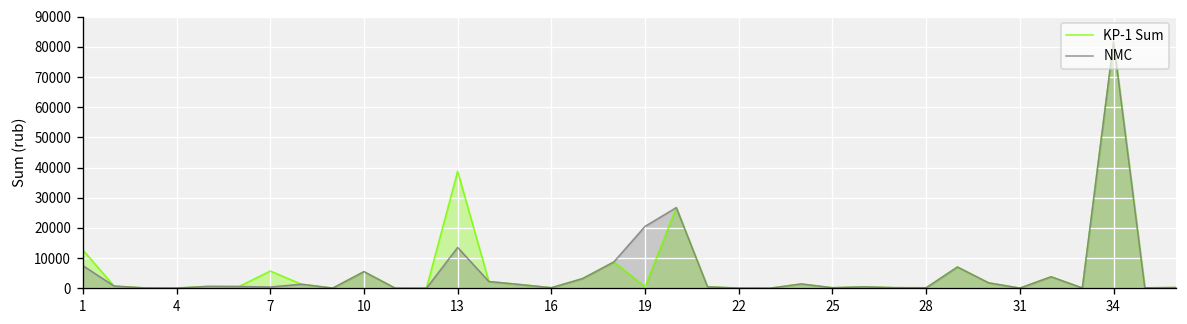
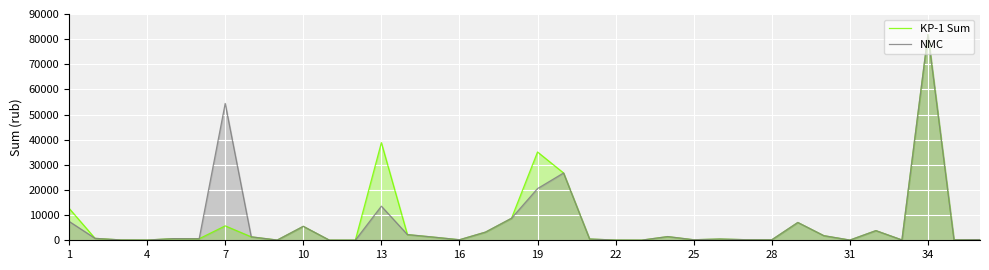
NMC, 7: 0 -> 54000
KP-1 Sum, 19: 1000 -> 35000
